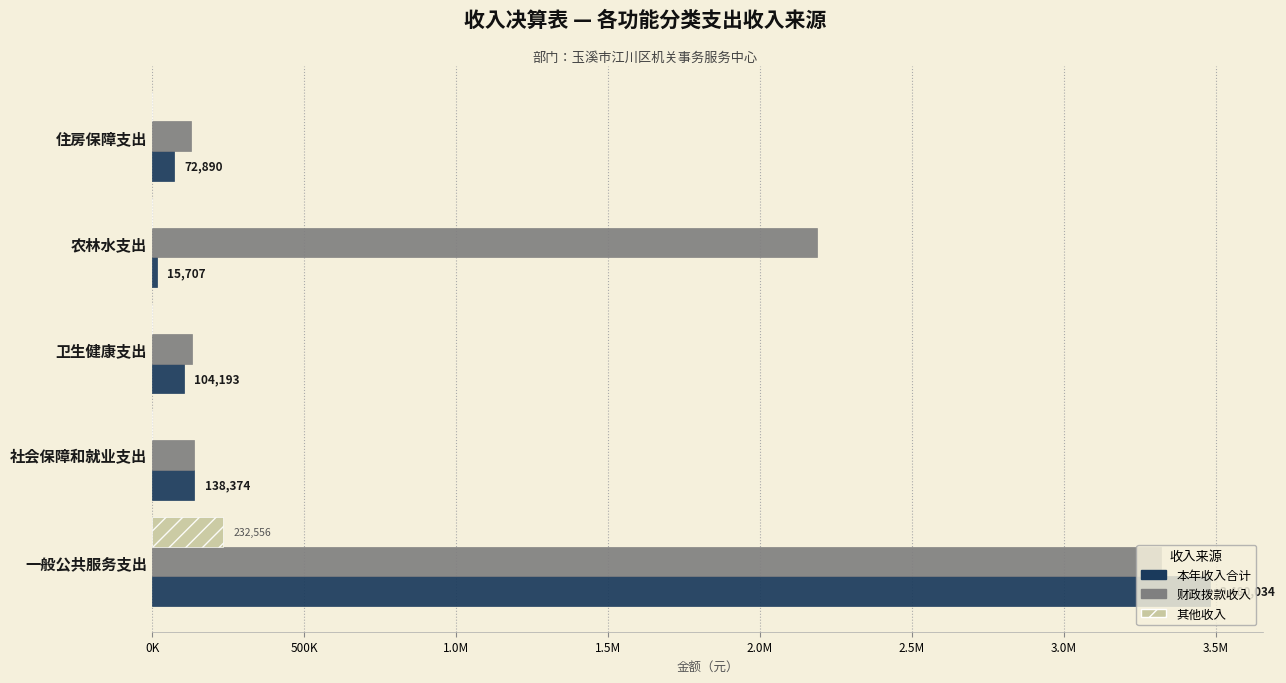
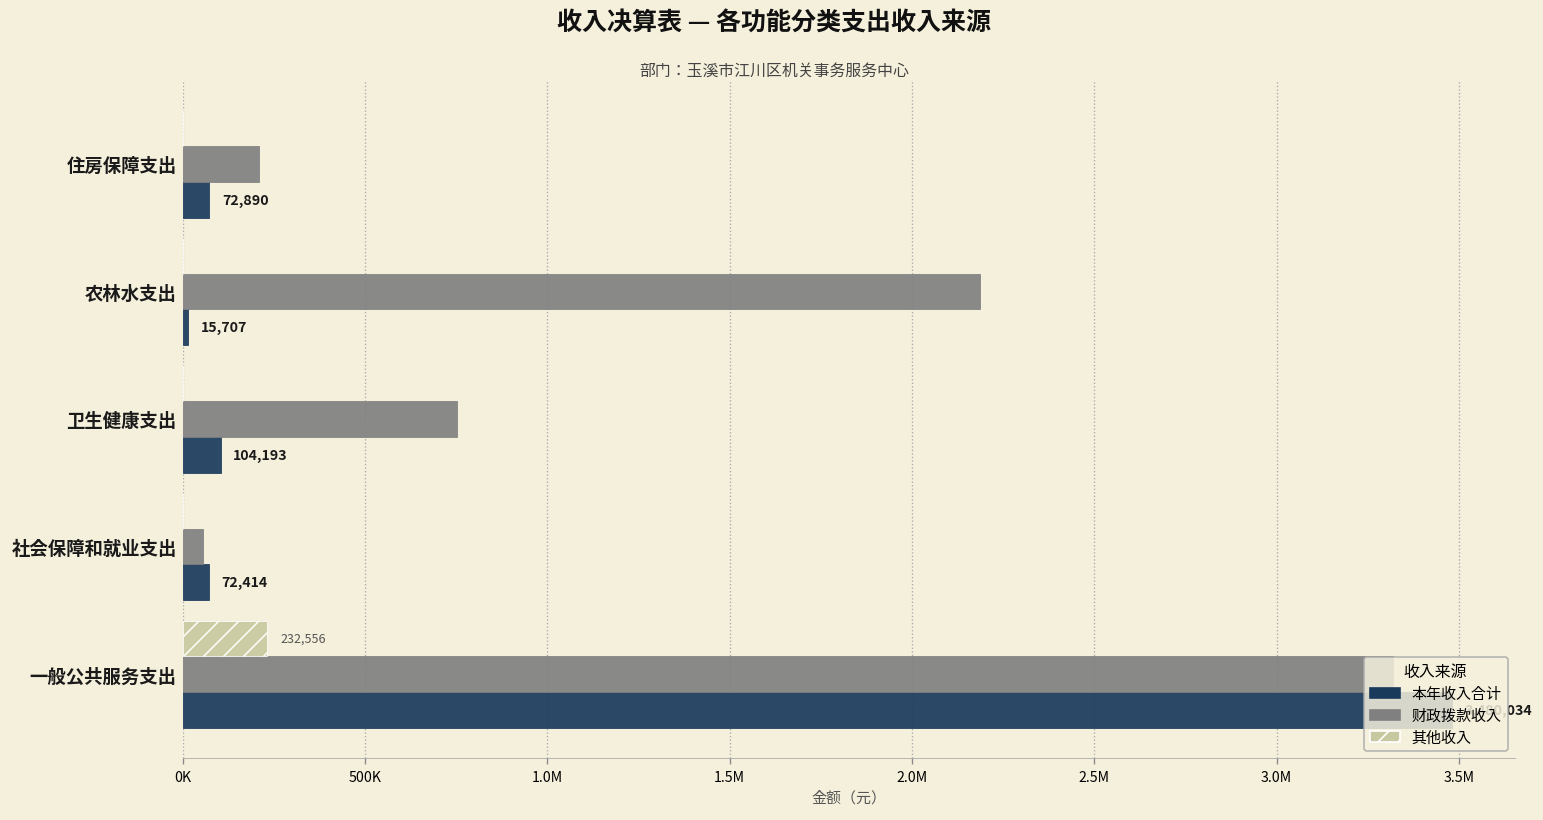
财政拨款收入, 住房保障支出: 130000 -> 210000
财政拨款收入, 卫生健康支出: 130000 -> 750000
财政拨款收入, 社会保障和就业支出: 140000 -> 60000
本年收入合计, 社会保障和就业支出: 138,374 -> 72,414
